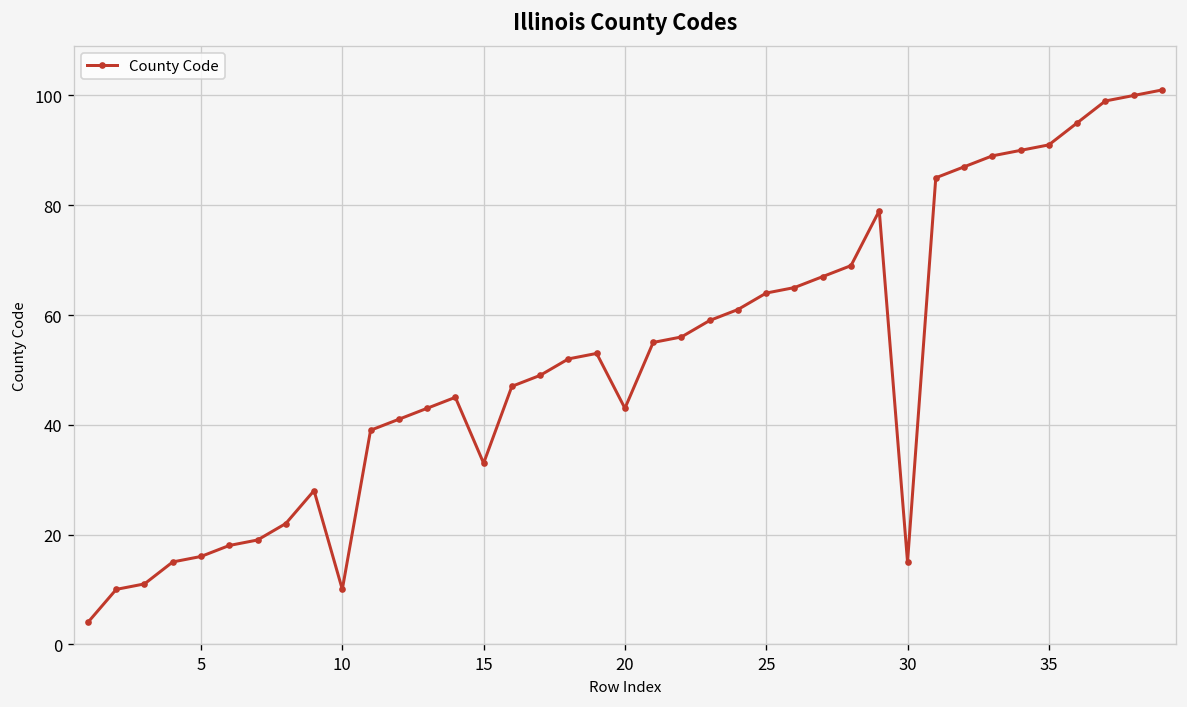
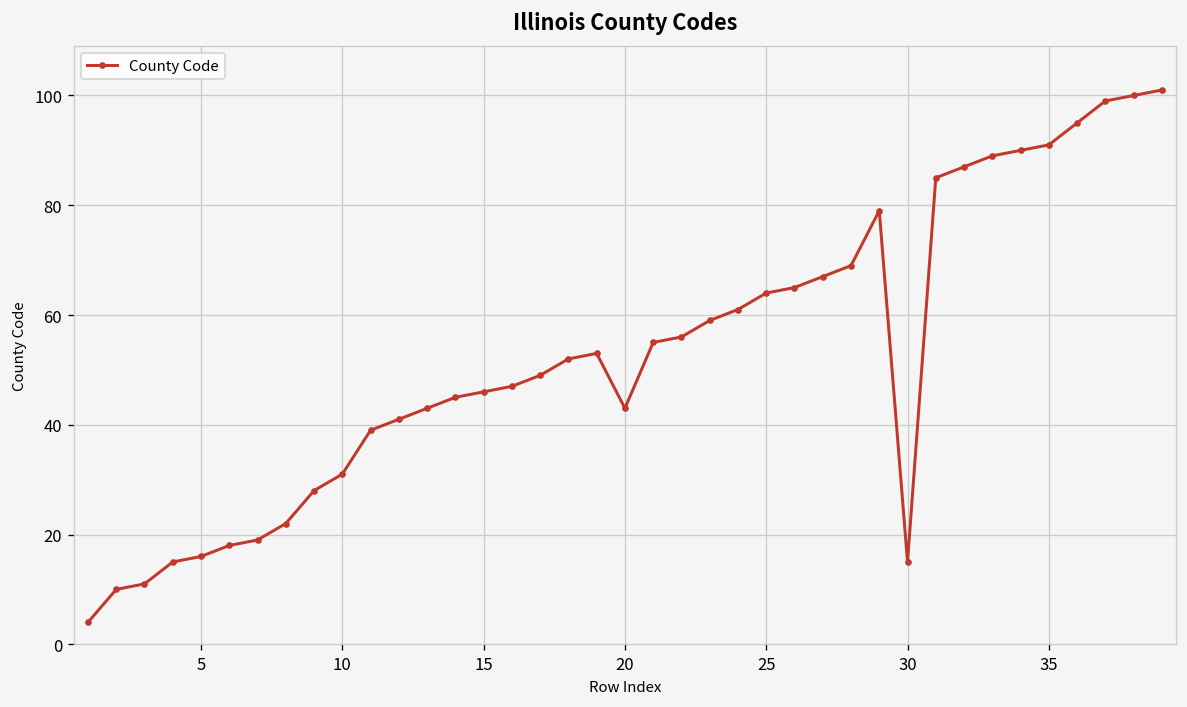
10: 10 -> 31
15: 33 -> 46
